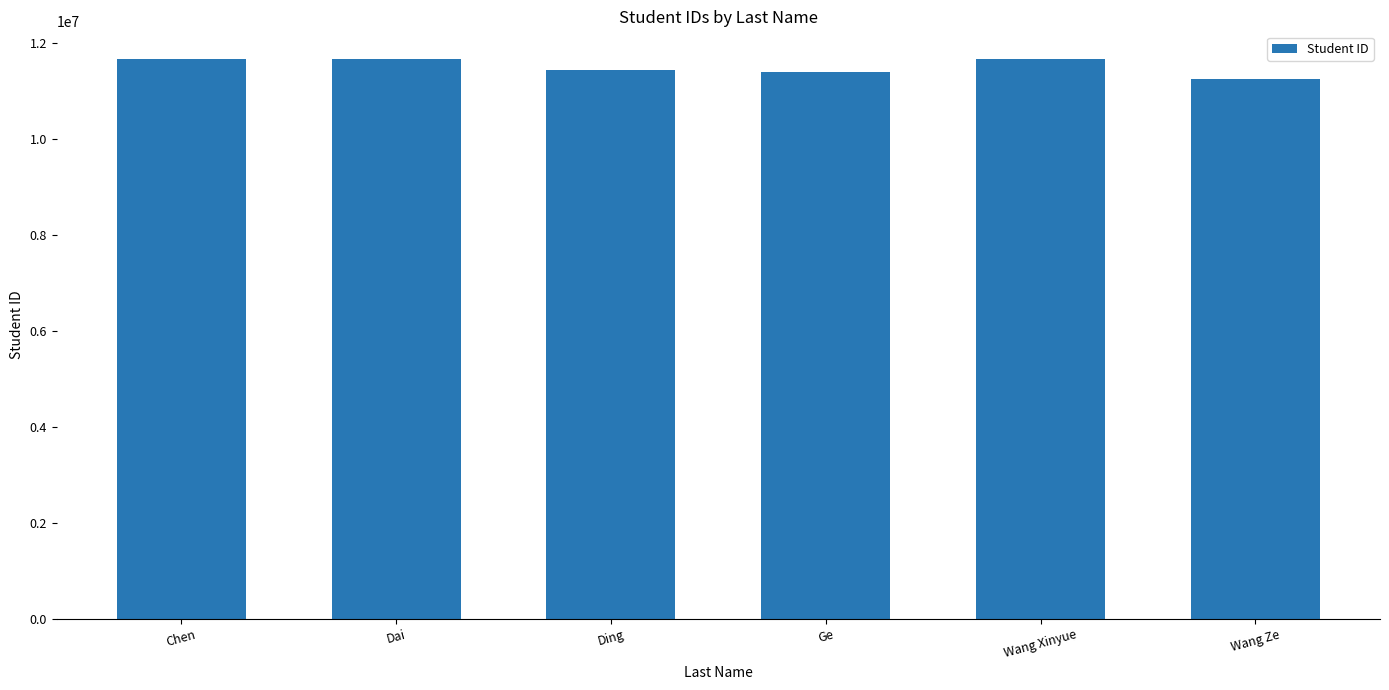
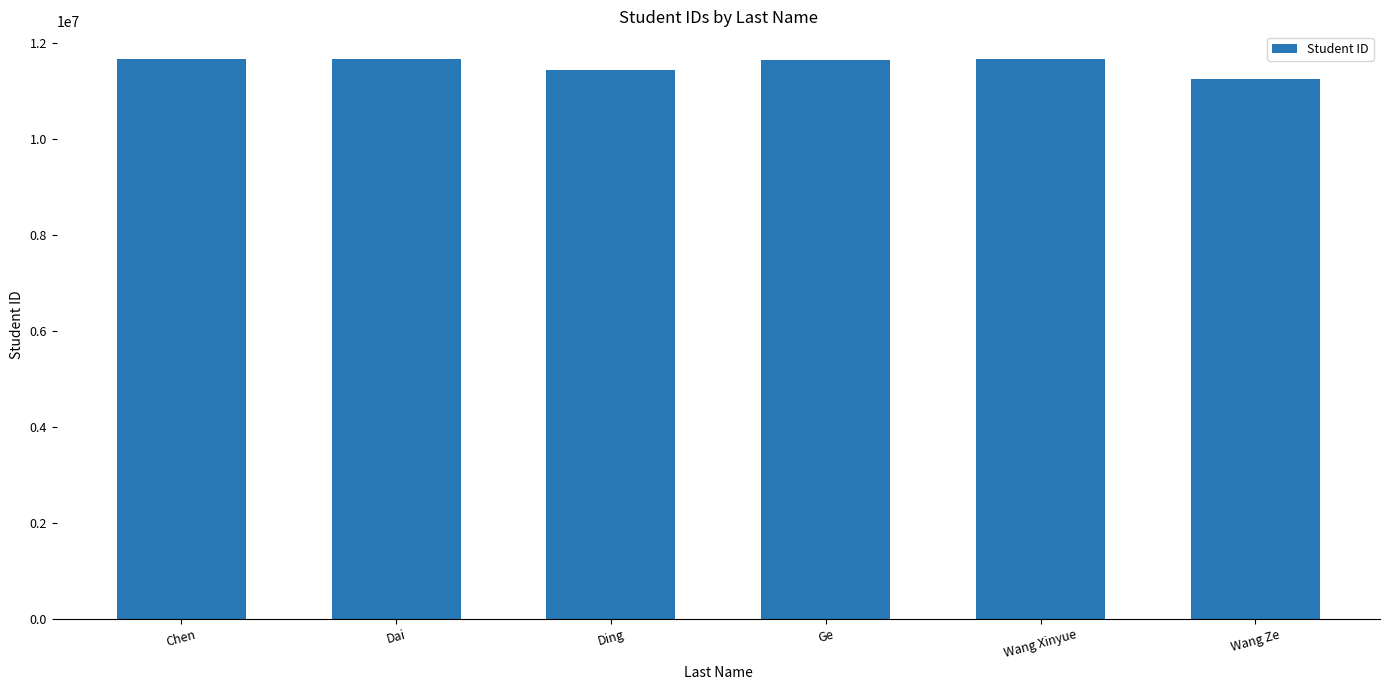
Ge: 11400000 -> 11600000
